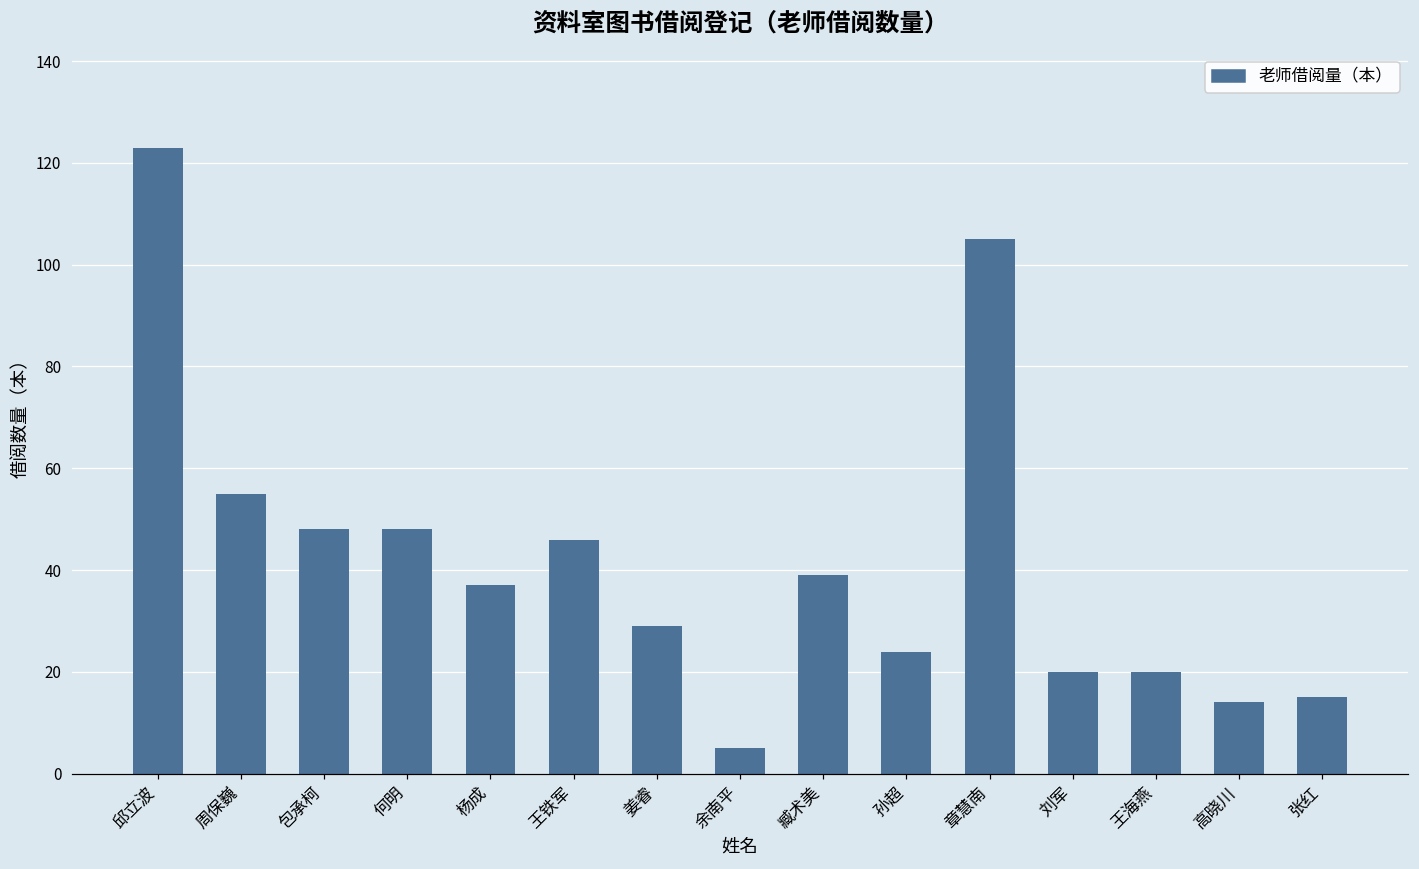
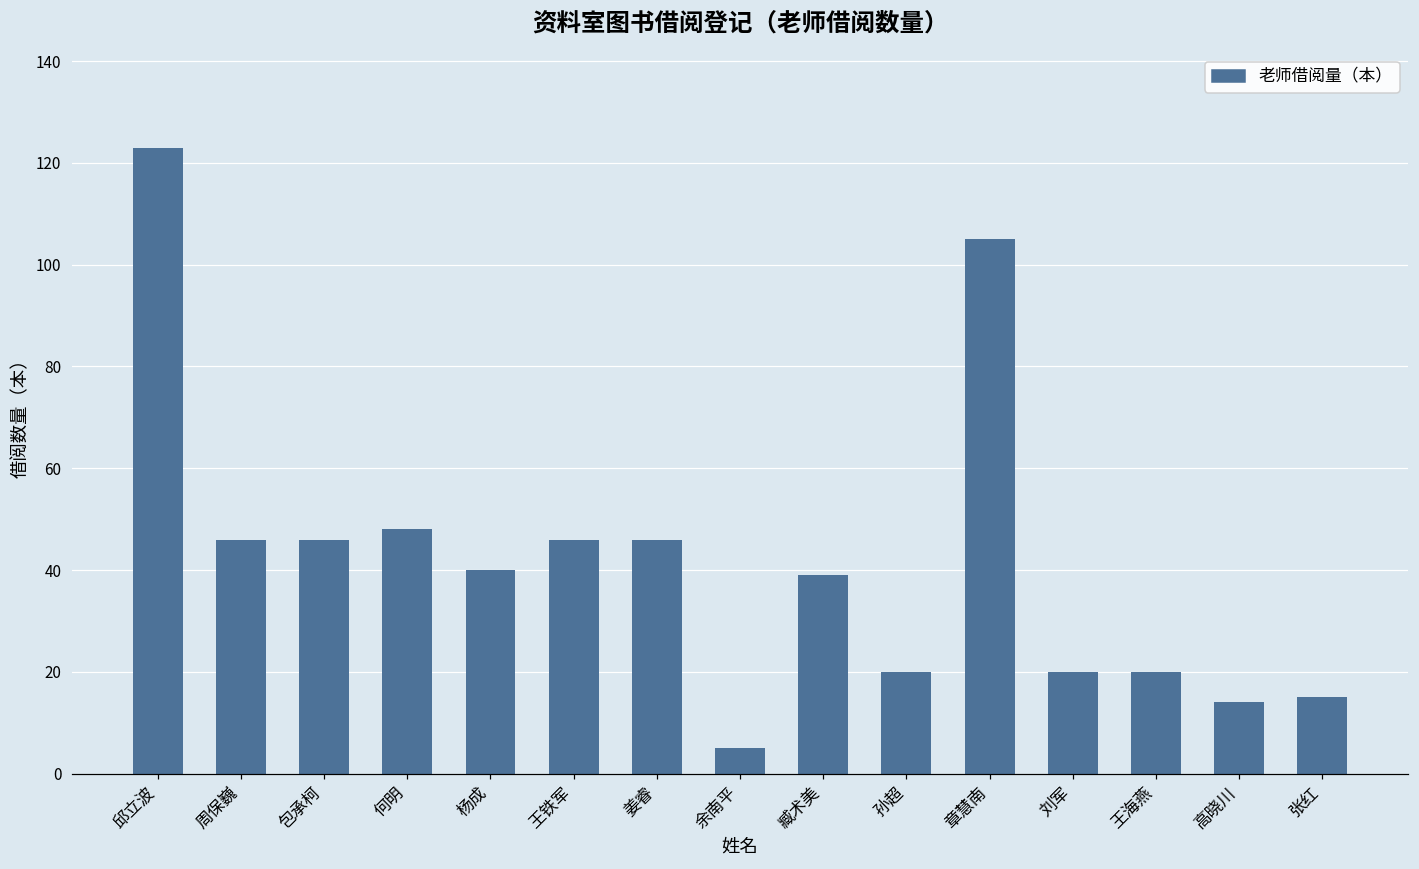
周保巍: 55 -> 46
包承柯: 48 -> 46
杨成: 37 -> 40
姜睿: 29 -> 46
孙超: 24 -> 20
